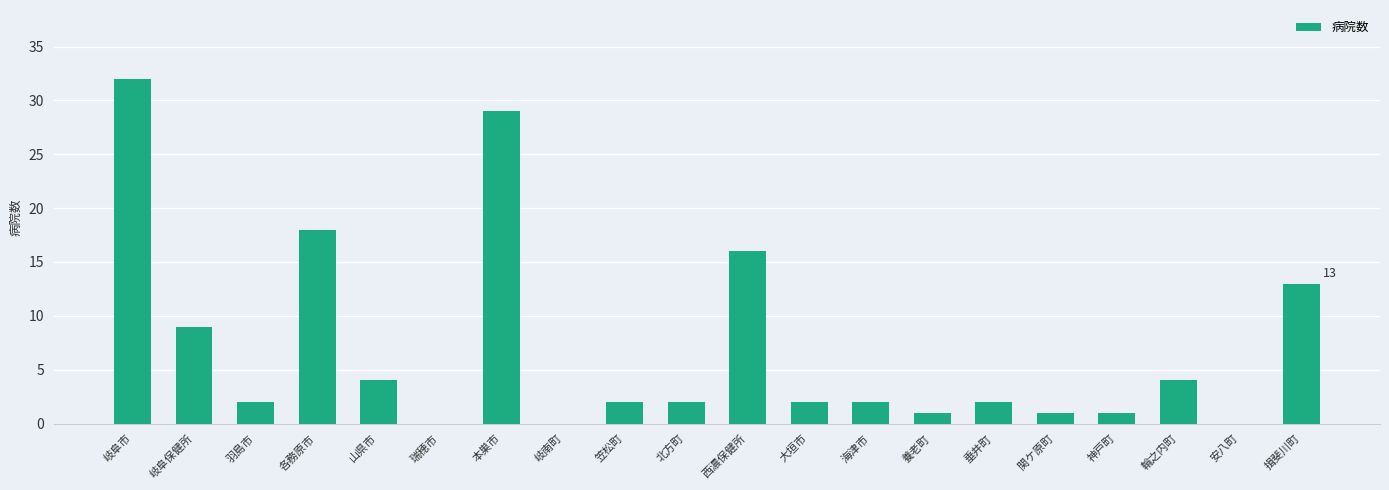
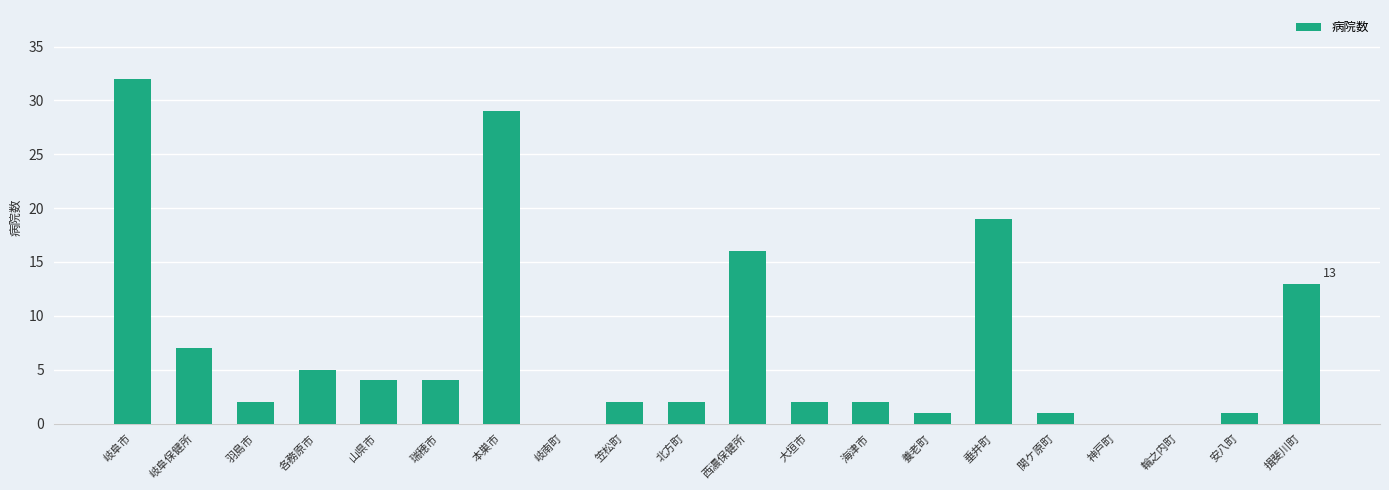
岐阜保健所: 9 -> 7
各務原市: 18 -> 5
瑞穂市: 0 -> 4
垂井町: 2 -> 19
神戸町: 1 -> 0
輪之内町: 4 -> 0
安八町: 0 -> 1
